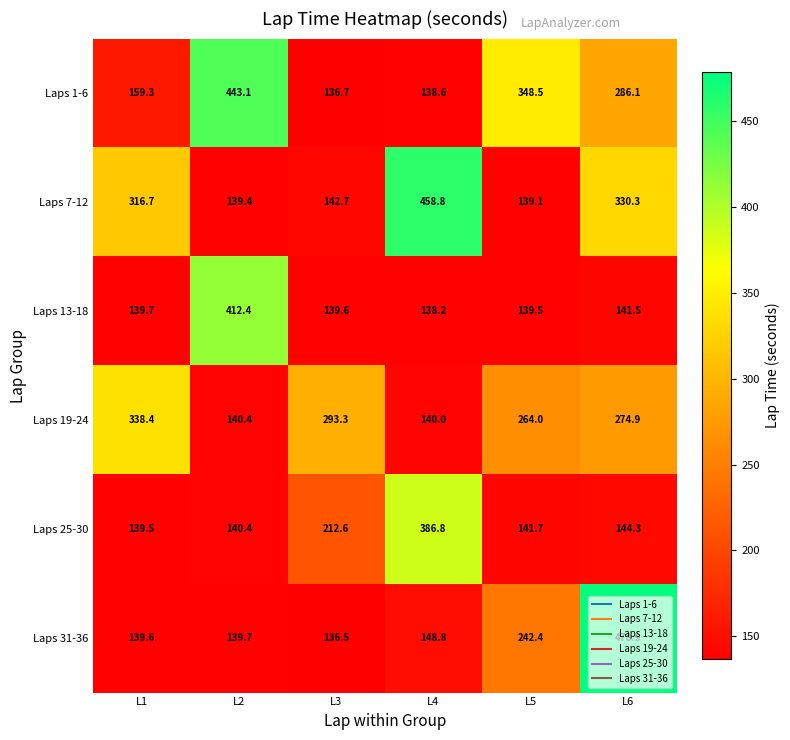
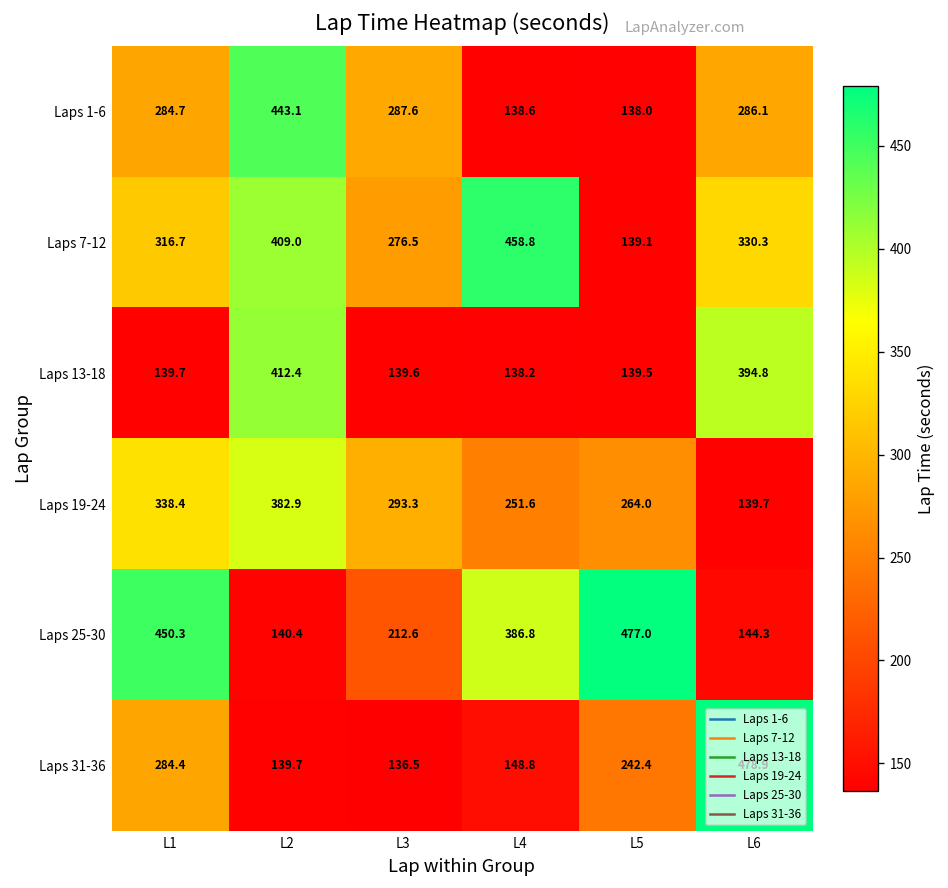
Laps 1-6, L1: 159.3 -> 284.7
Laps 1-6, L3: 136.7 -> 287.6
Laps 1-6, L5: 348.5 -> 138.0
Laps 7-12, L2: 139.4 -> 409.0
Laps 7-12, L3: 142.7 -> 276.5
Laps 13-18, L6: 141.5 -> 394.8
Laps 19-24, L2: 140.4 -> 382.9
Laps 19-24, L4: 140.0 -> 251.6
Laps 19-24, L6: 274.9 -> 139.7
Laps 25-30, L1: 139.5 -> 450.3
Laps 25-30, L5: 141.7 -> 477.0
Laps 31-36, L1: 139.6 -> 284.4
